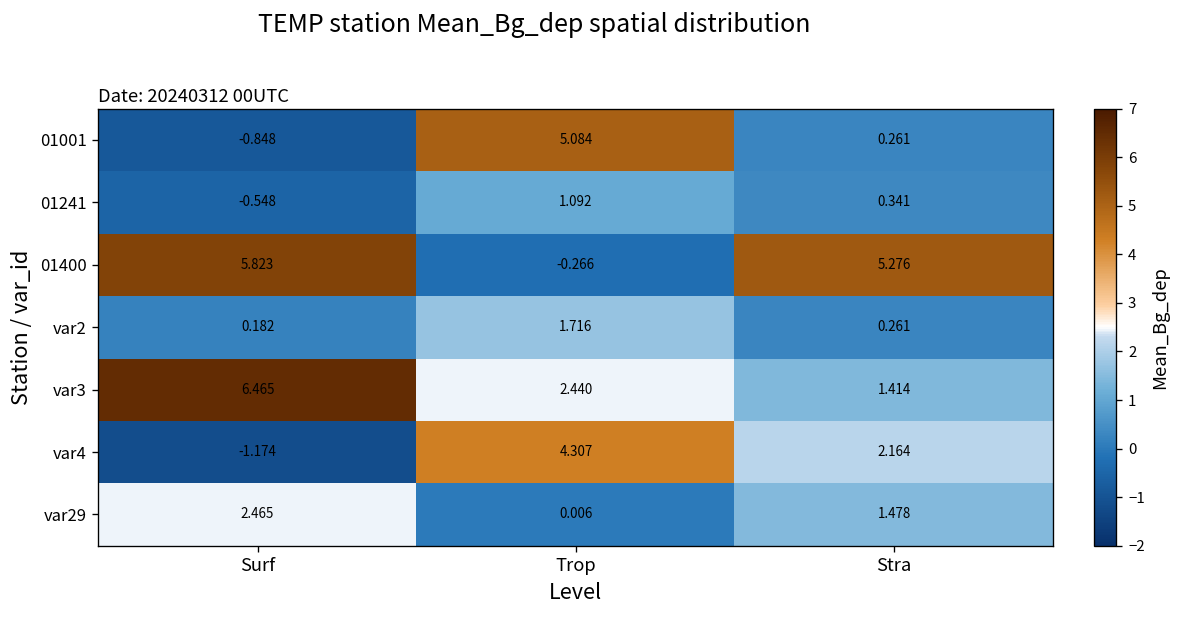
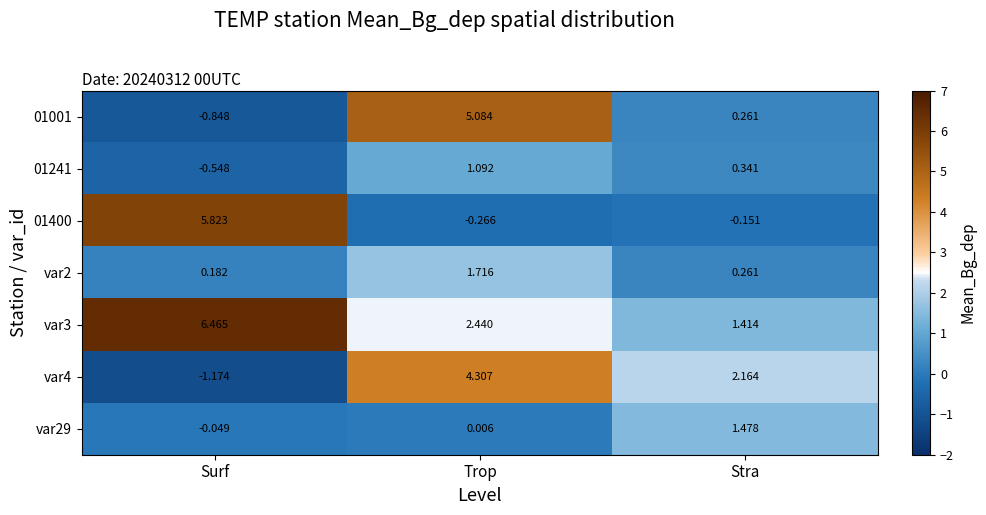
01400, Stra: 5.276 -> -0.151
var29, Surf: 2.465 -> -0.049
